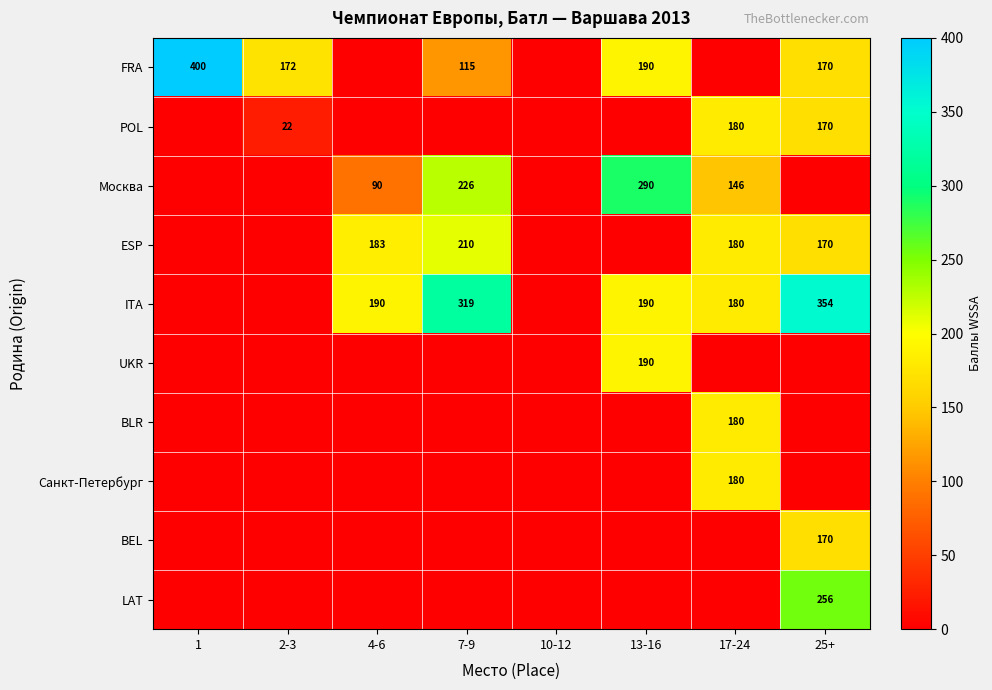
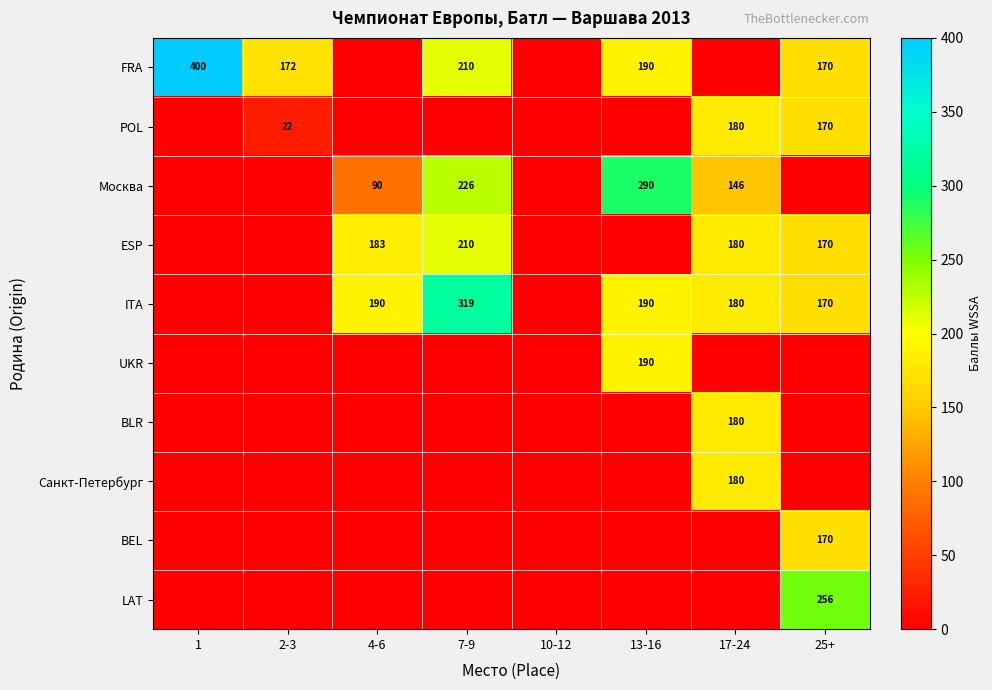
FRA, 7-9: 115 -> 210
ITA, 25+: 354 -> 170
